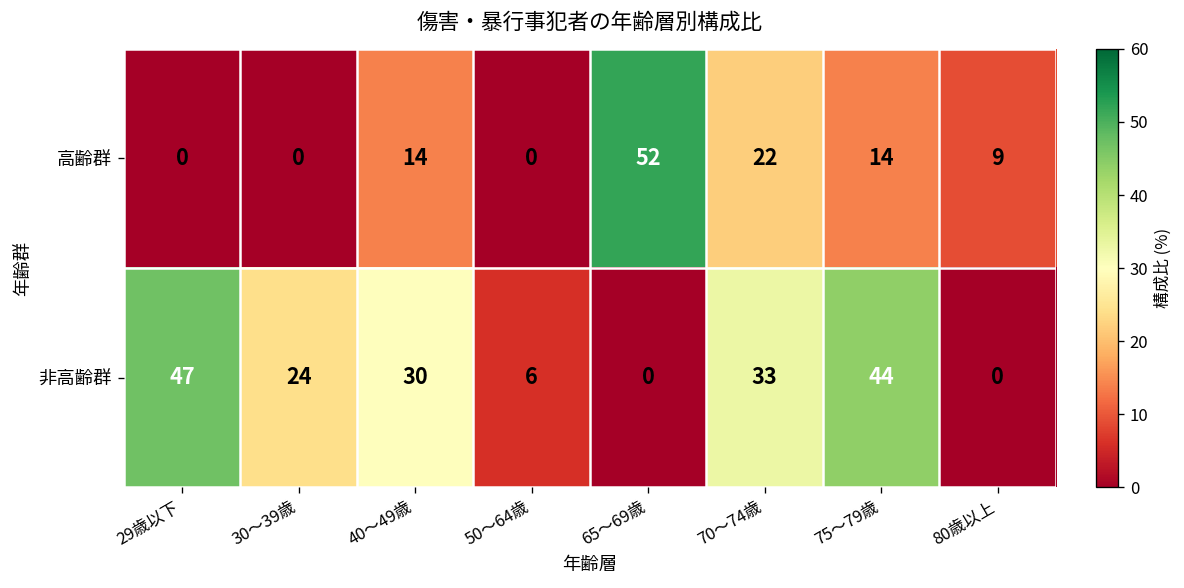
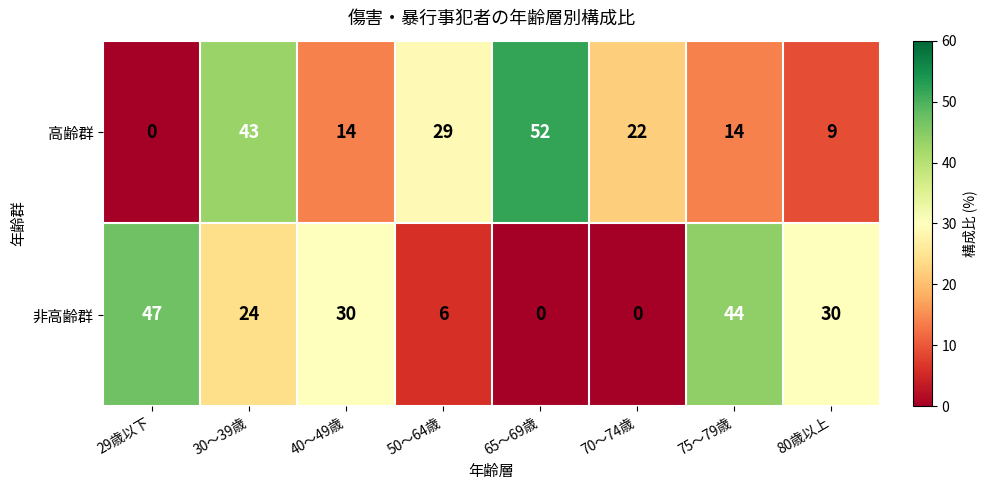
高齢群, 30～39歳: 0 -> 43
高齢群, 50～64歳: 0 -> 29
非高齢群, 70～74歳: 33 -> 0
非高齢群, 80歳以上: 0 -> 30
